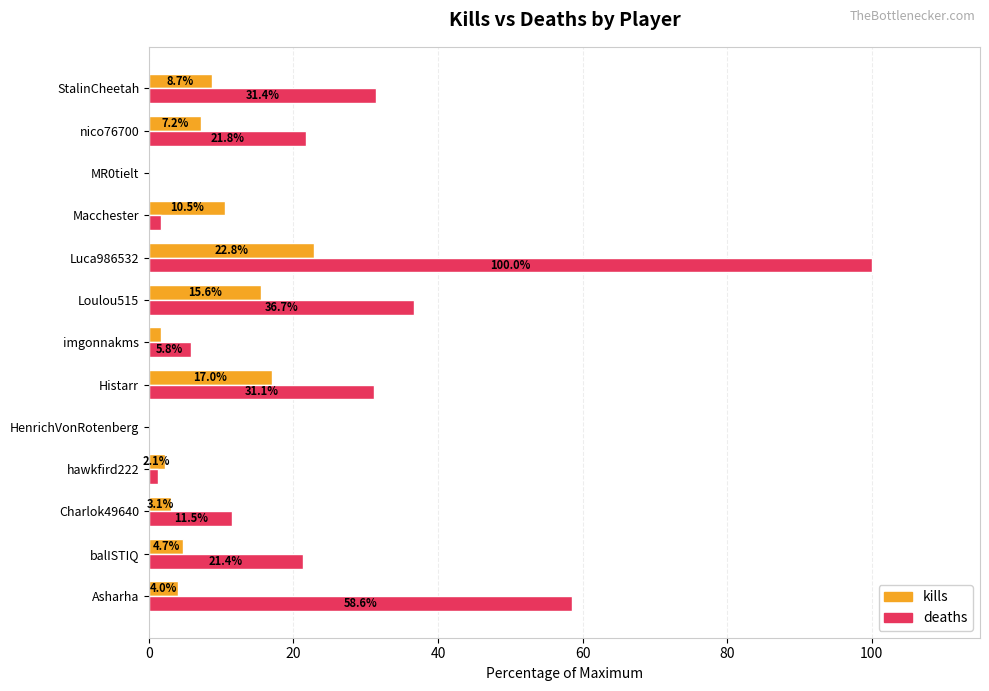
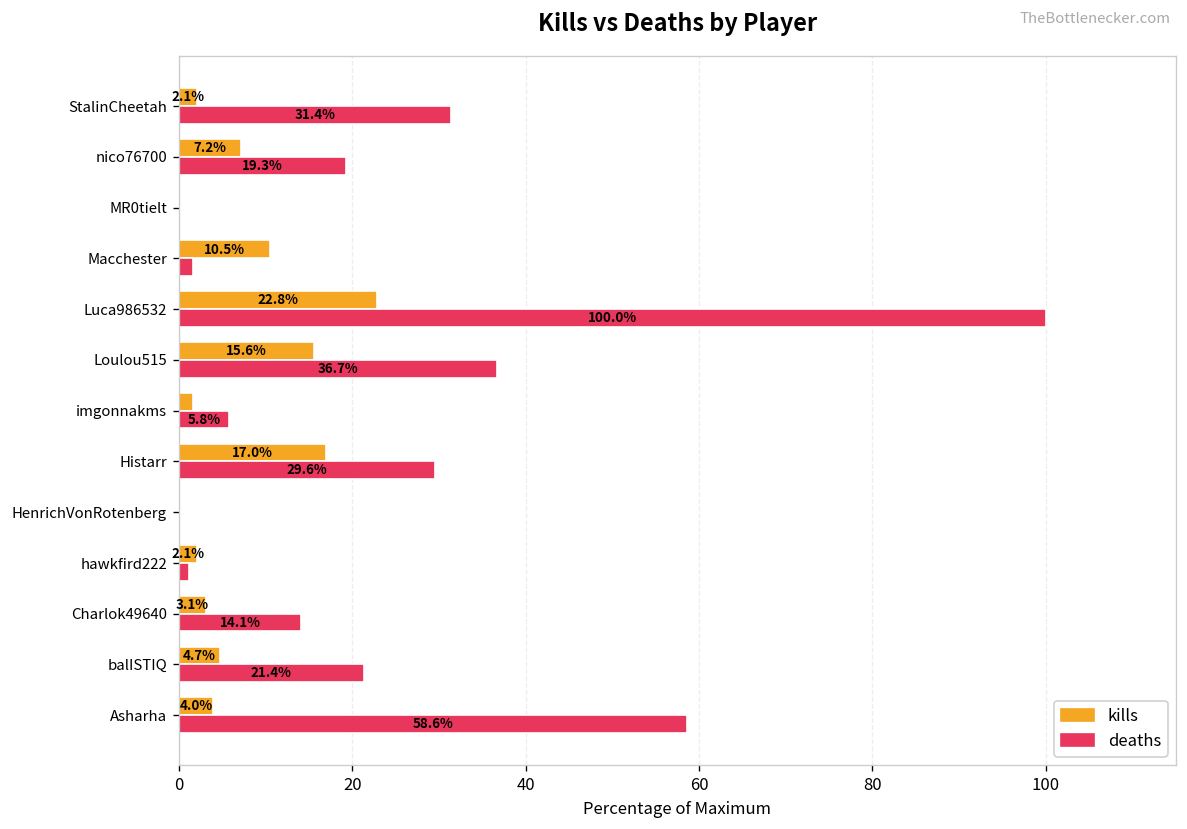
kills, StalinCheetah: 8.7% -> 2.1%
deaths, nico76700: 21.8% -> 19.3%
deaths, Histarr: 31.1% -> 29.6%
deaths, Charlok49640: 11.5% -> 14.1%
